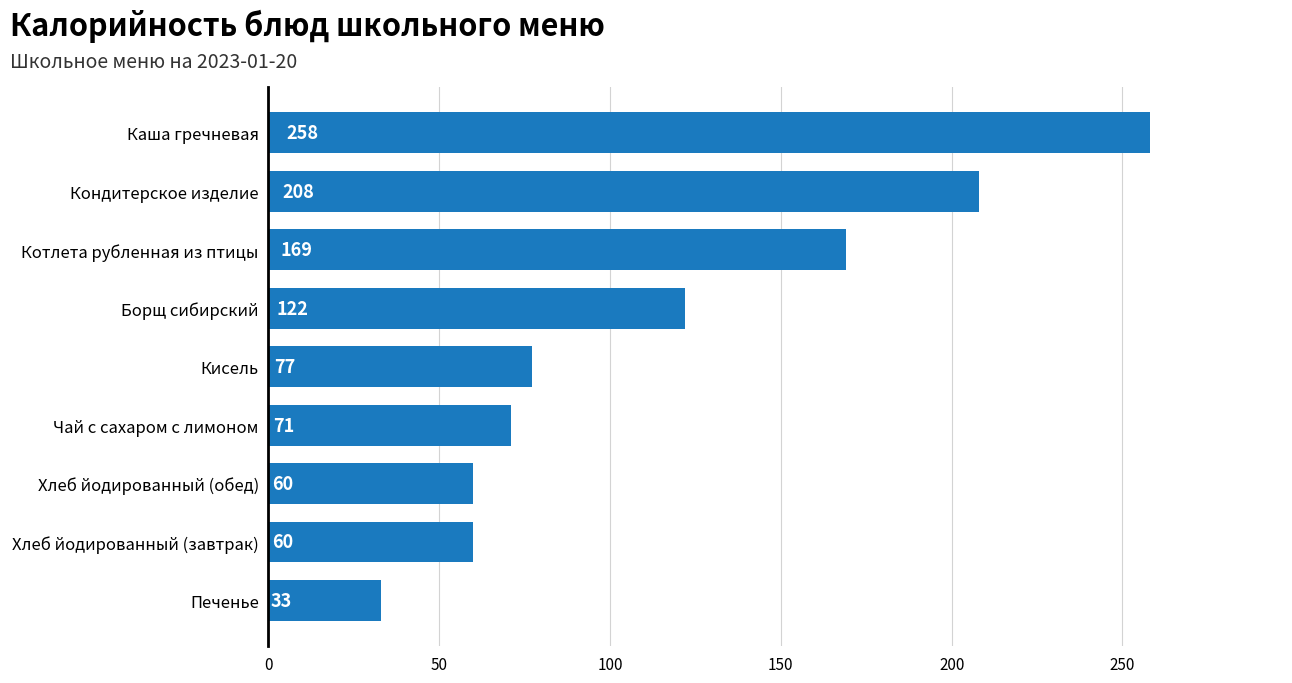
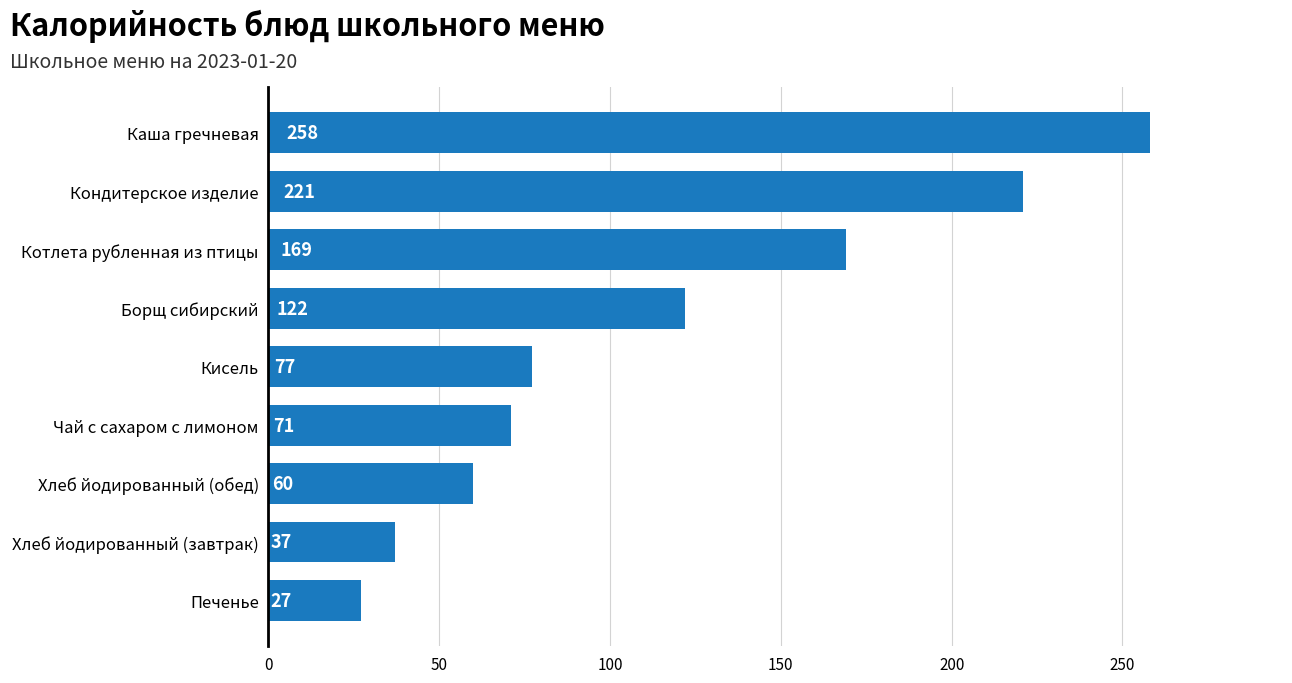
Кондитерское изделие: 208 -> 221
Хлеб йодированный (завтрак): 60 -> 37
Печенье: 33 -> 27
